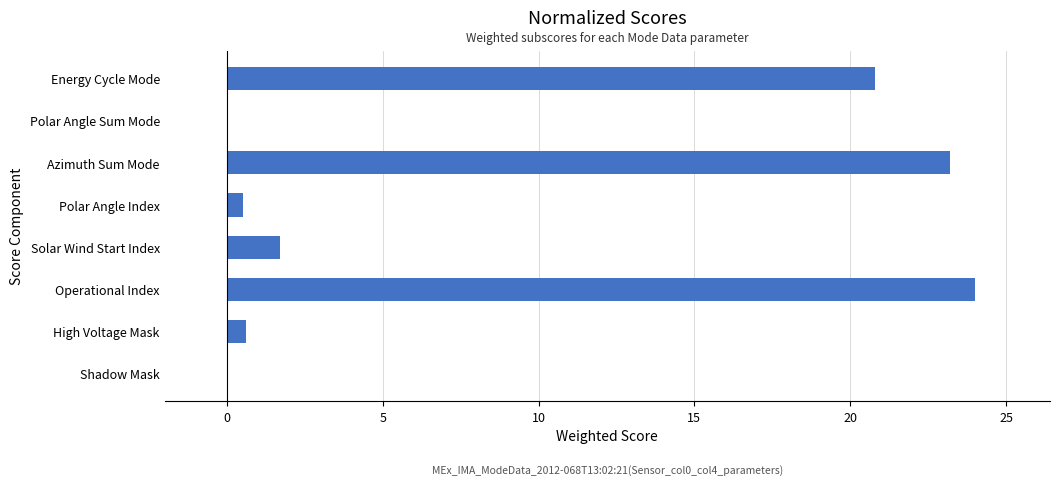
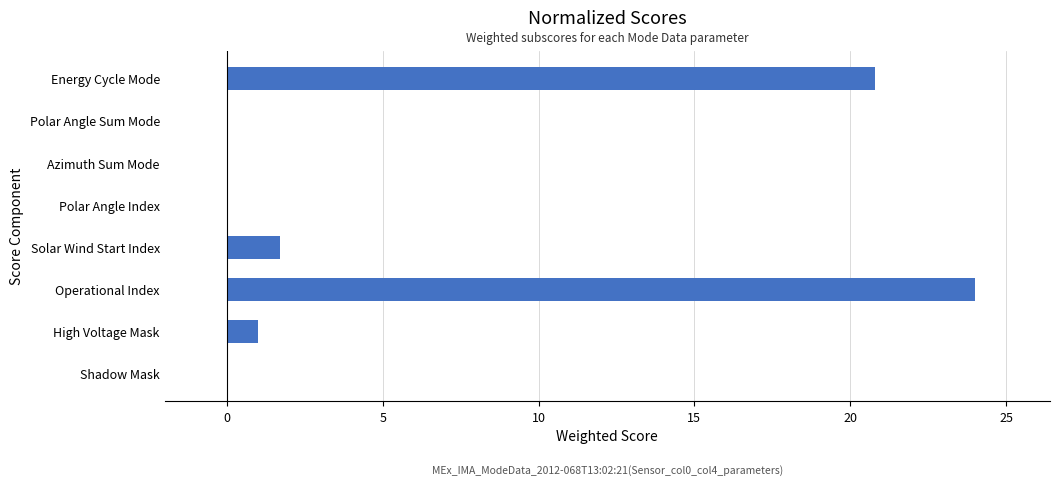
Azimuth Sum Mode: 23.2 -> 0.0
Polar Angle Index: 0.5 -> 0.0
High Voltage Mask: 0.6 -> 1.0
